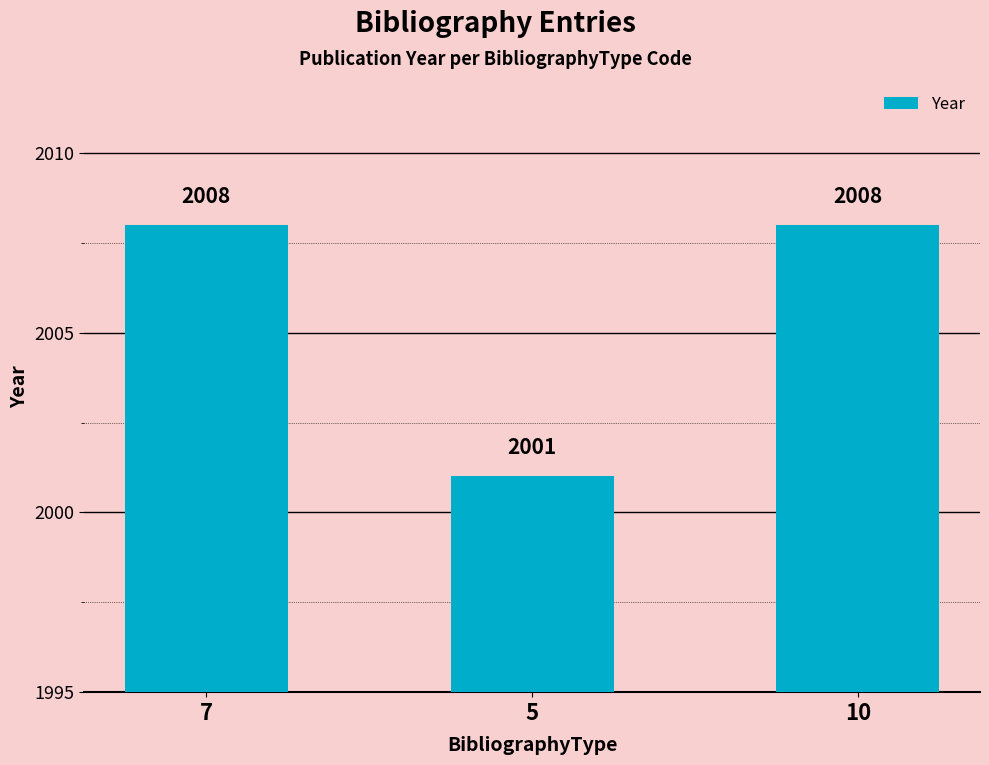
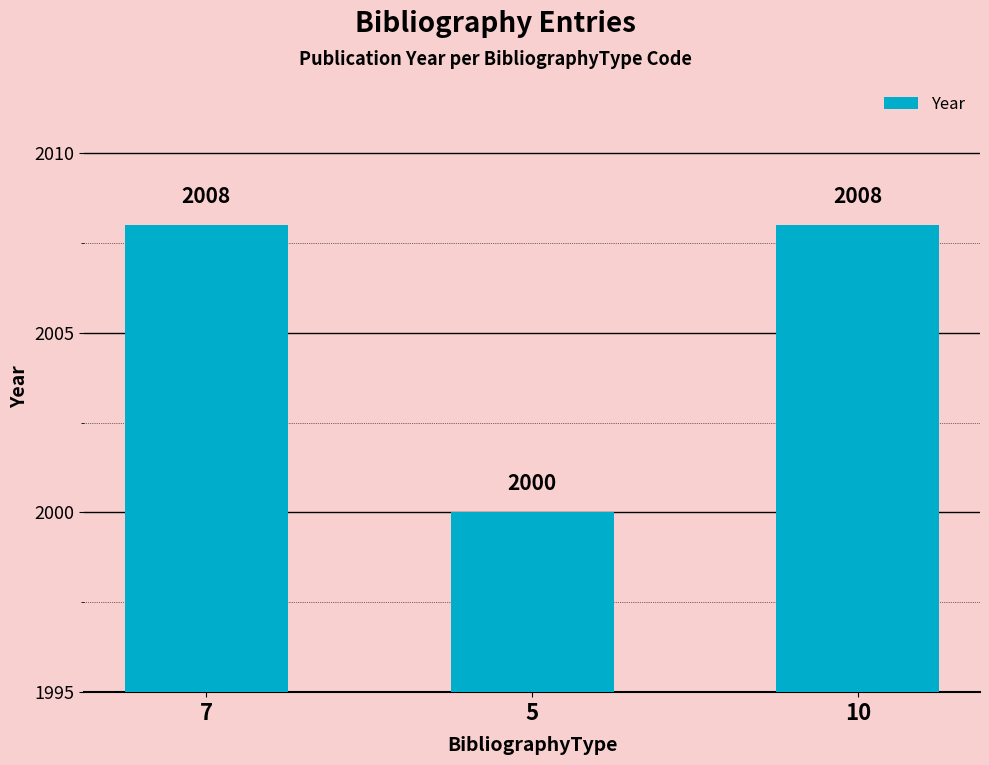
5: 2001 -> 2000
